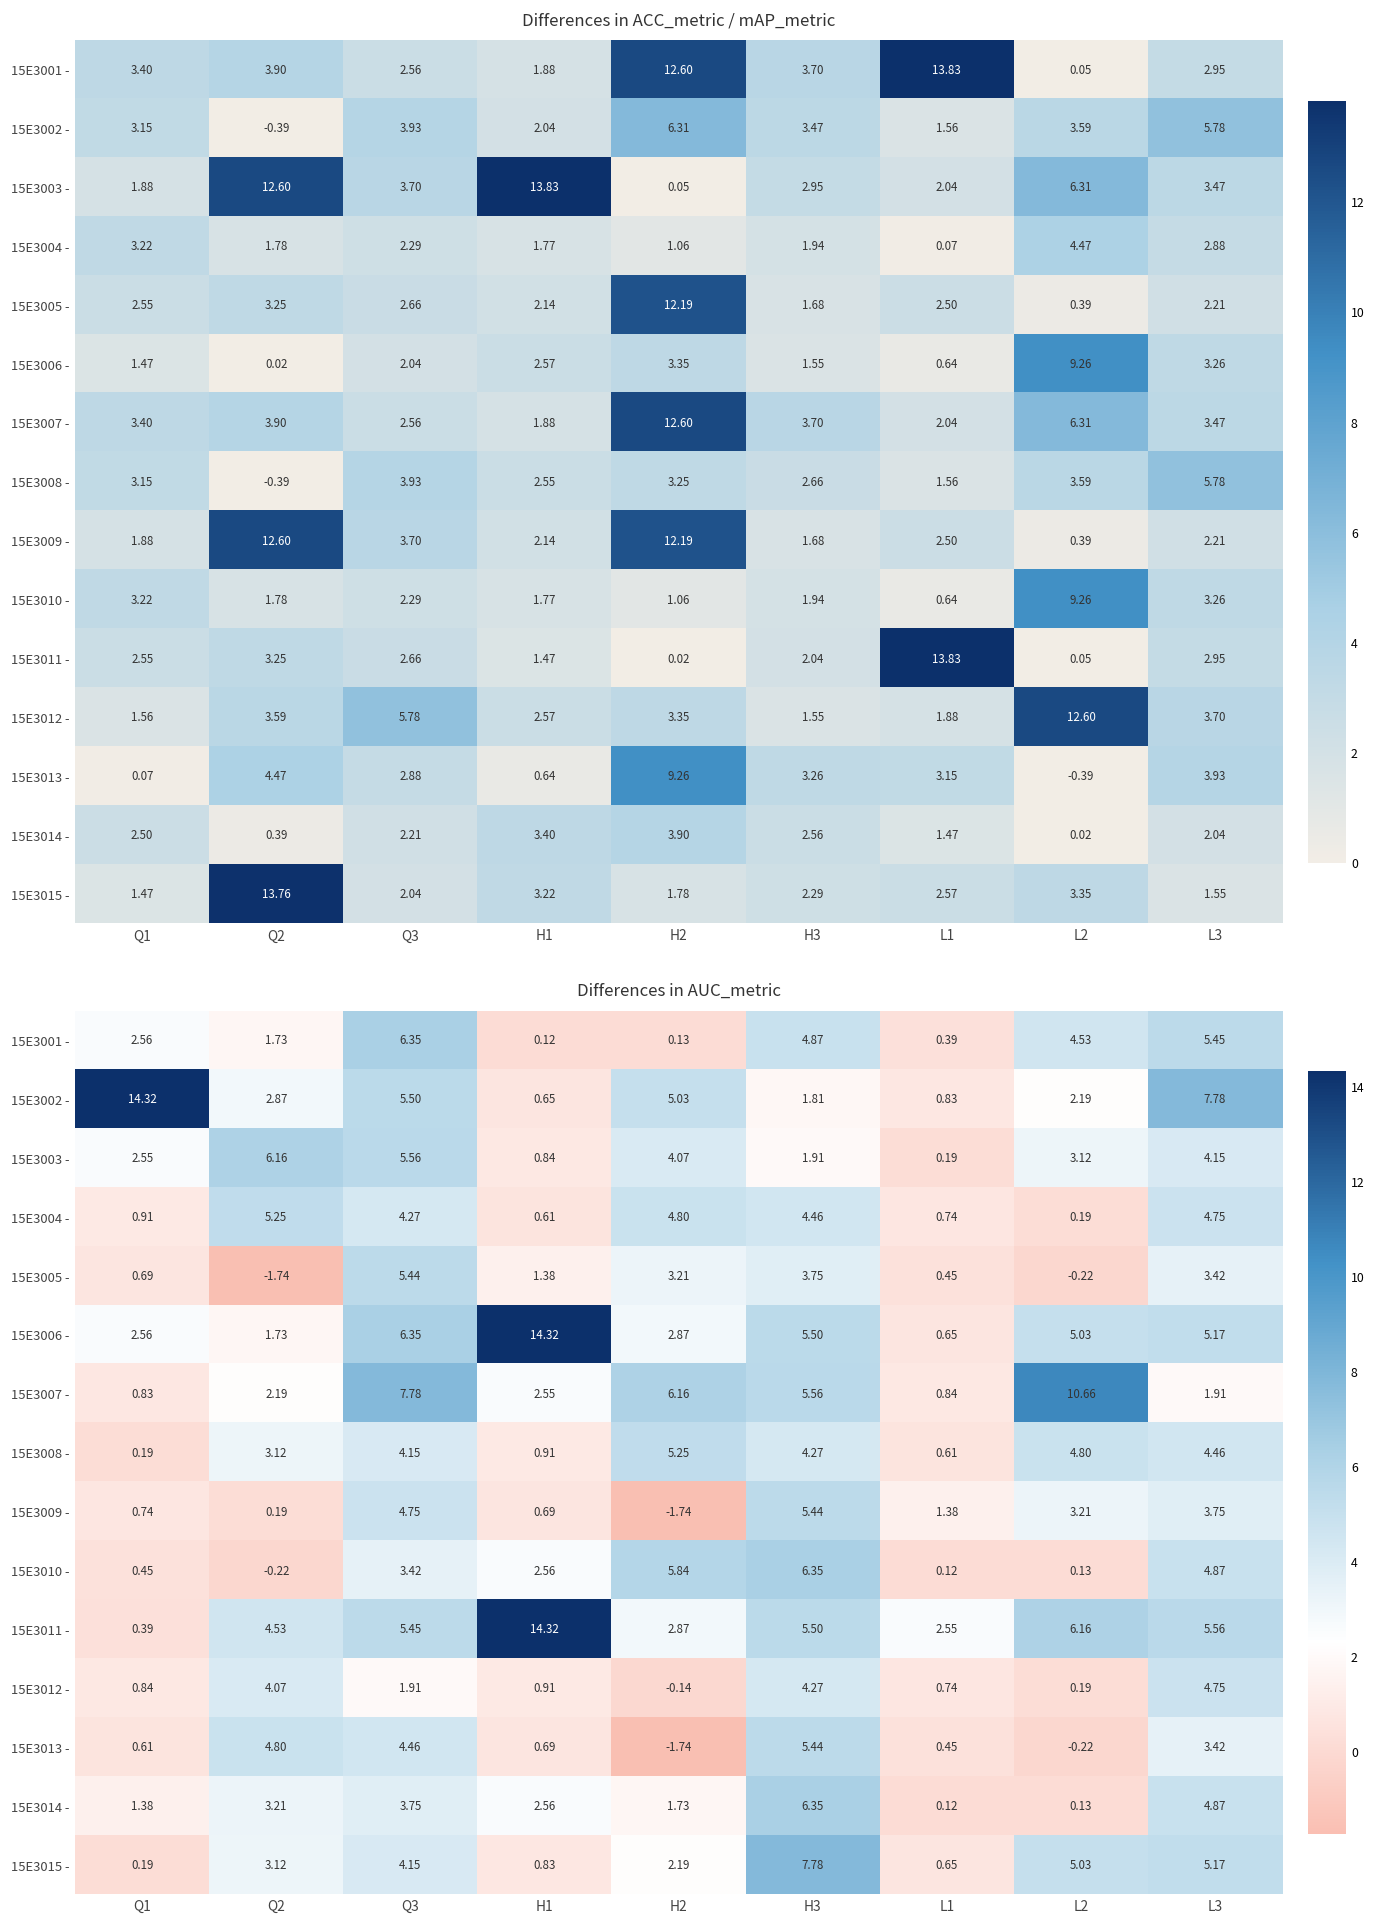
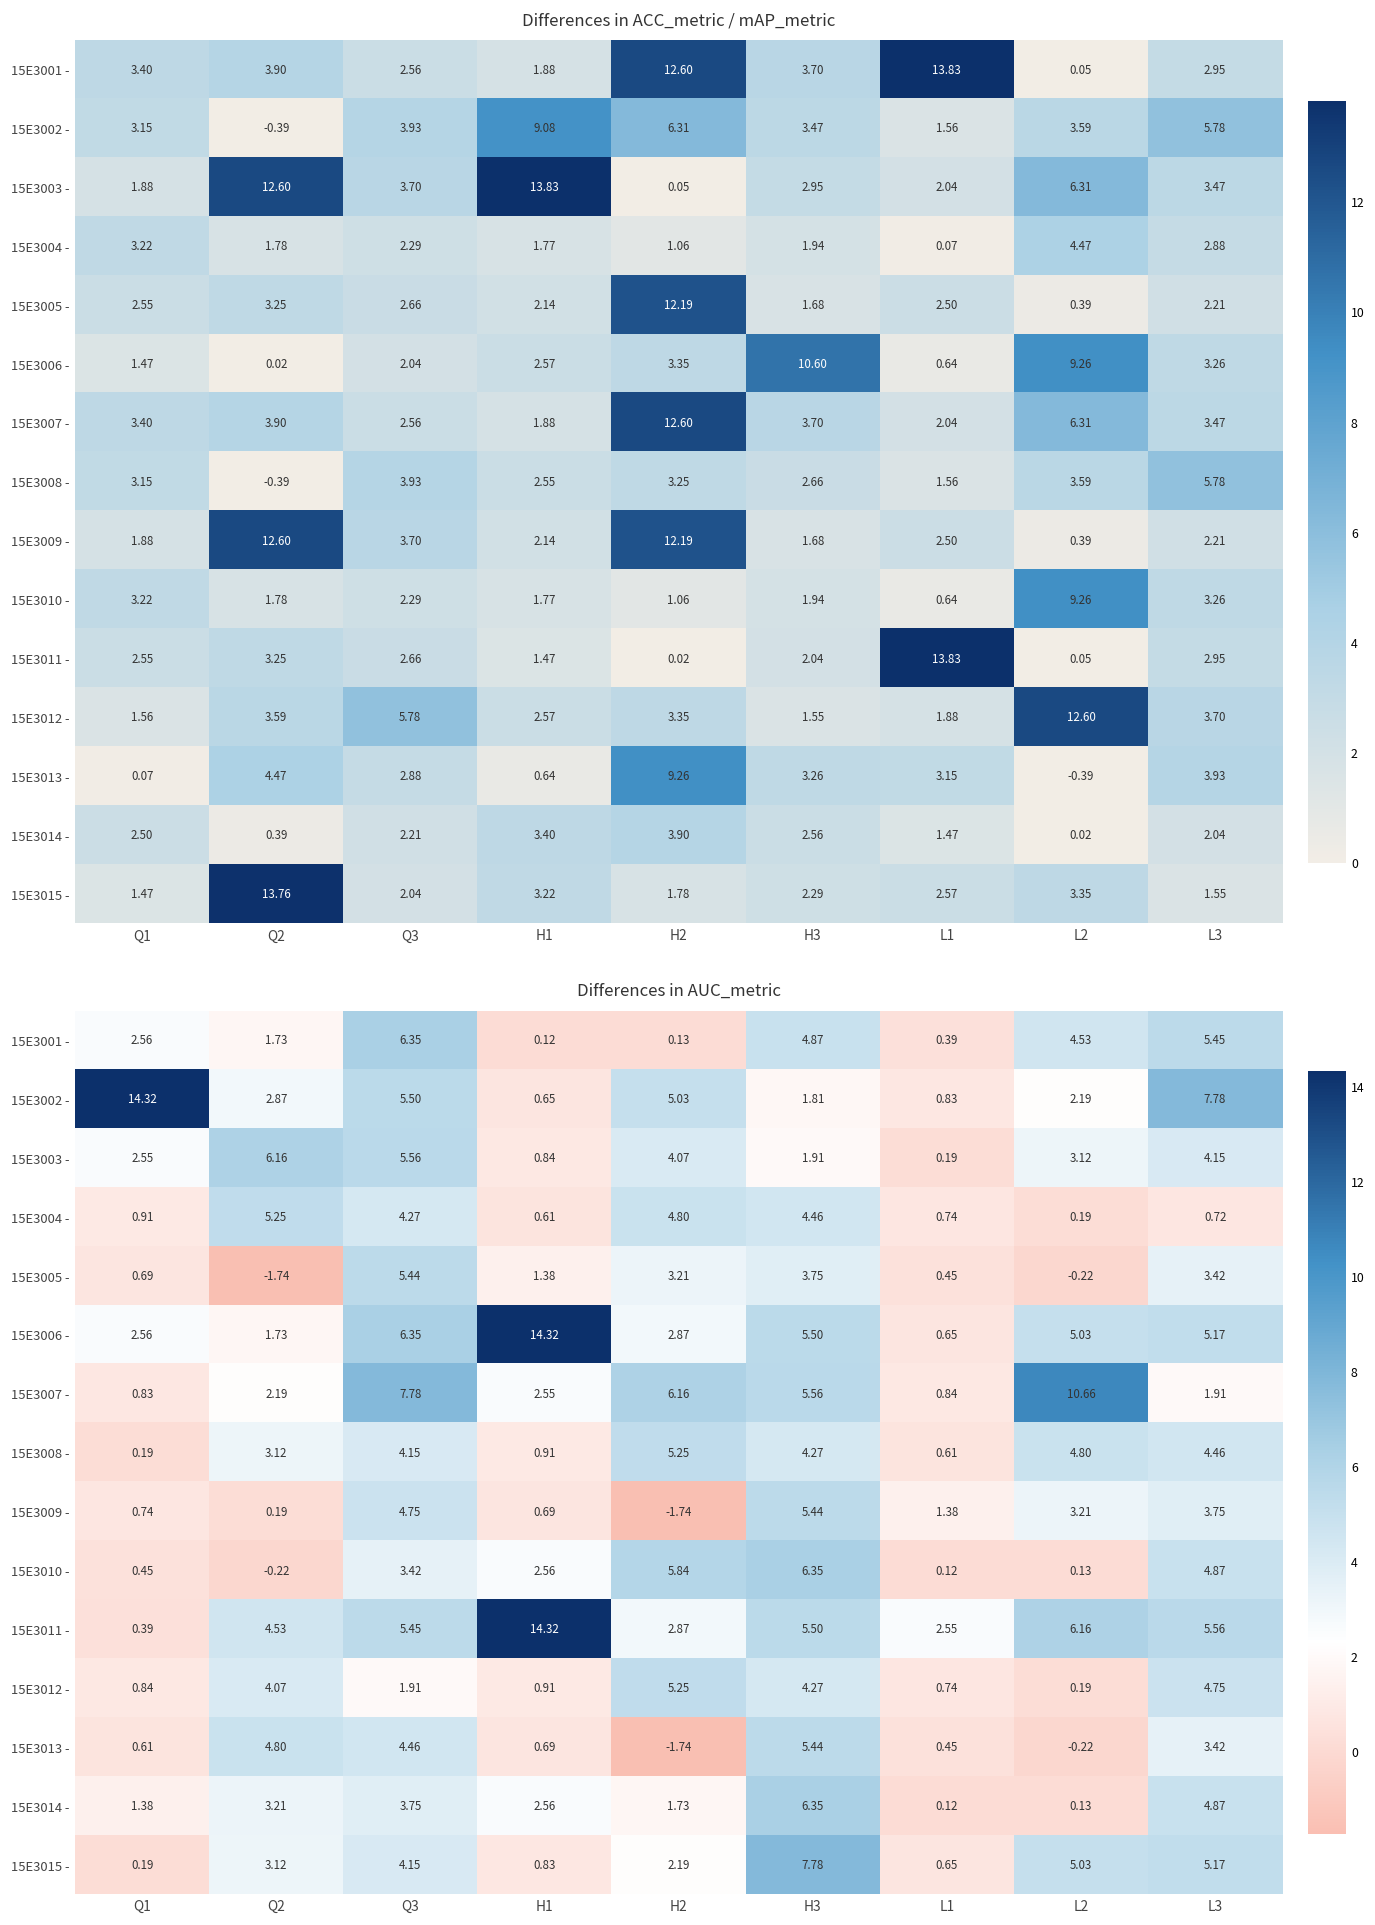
Differences in ACC_metric / mAP_metric, 15E3002 -, H1: 2.04 -> 9.08
Differences in ACC_metric / mAP_metric, 15E3006 -, H3: 1.55 -> 10.60
Differences in AUC_metric, 15E3004 -, L3: 4.75 -> 0.72
Differences in AUC_metric, 15E3012 -, H2: -0.14 -> 5.25
